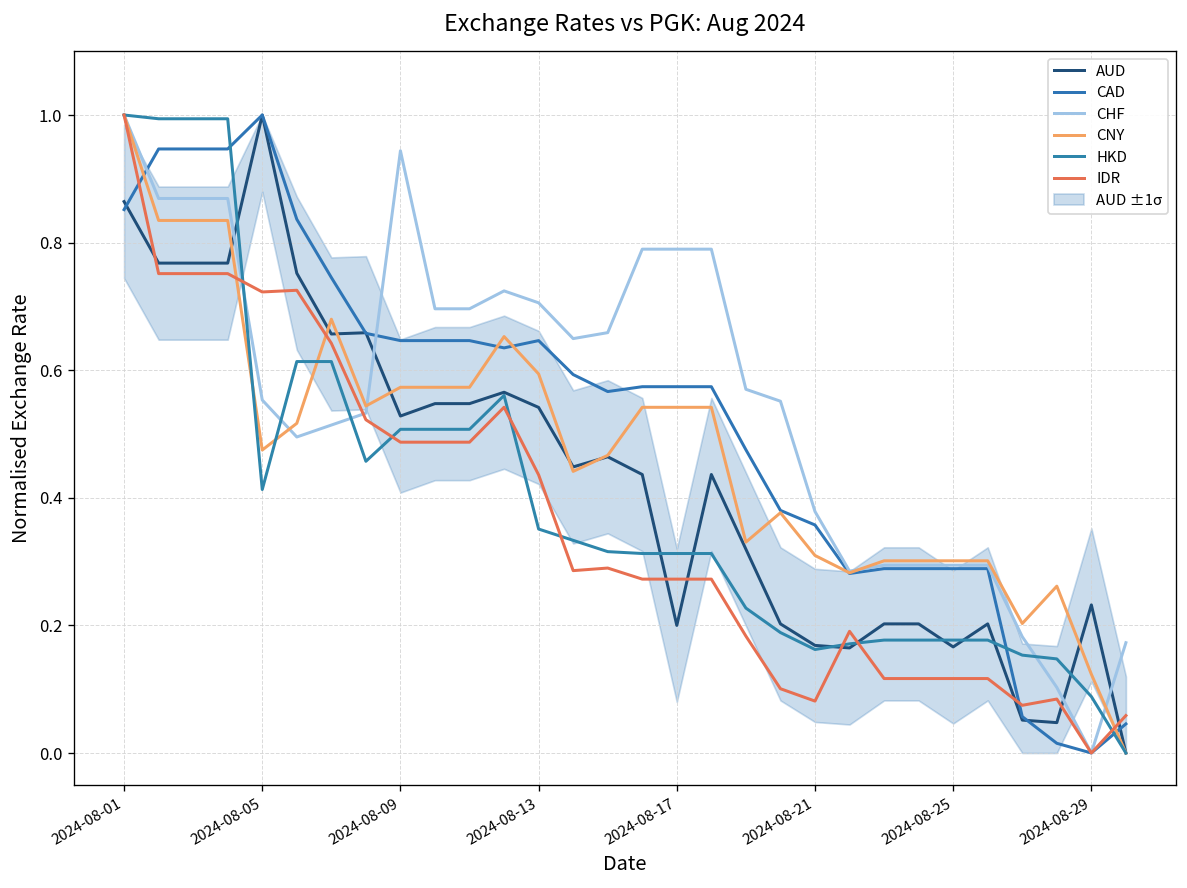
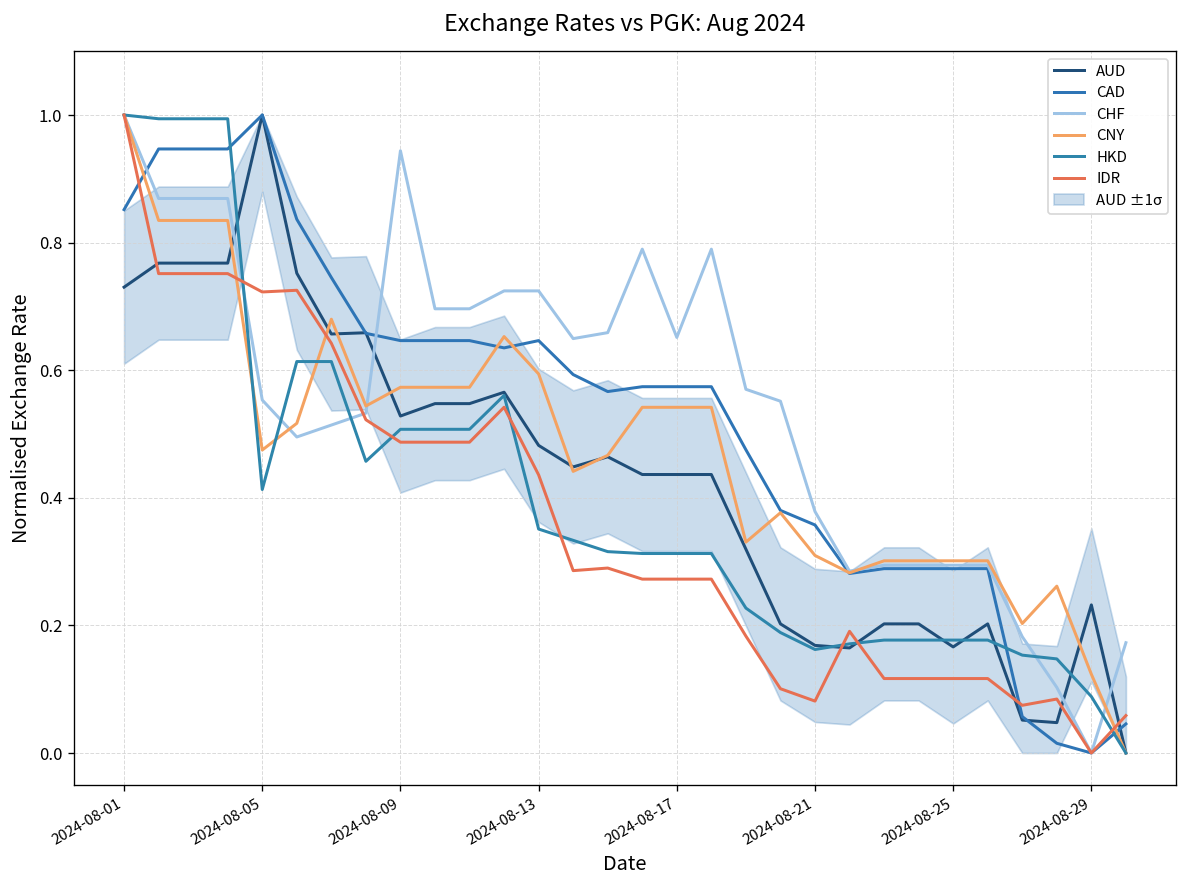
AUD, 2024-08-01: 0.86 -> 0.73
AUD, 2024-08-13: 0.54 -> 0.48
CHF, 2024-08-13: 0.71 -> 0.72
AUD, 2024-08-17: 0.20 -> 0.44
CHF, 2024-08-17: 0.79 -> 0.65
